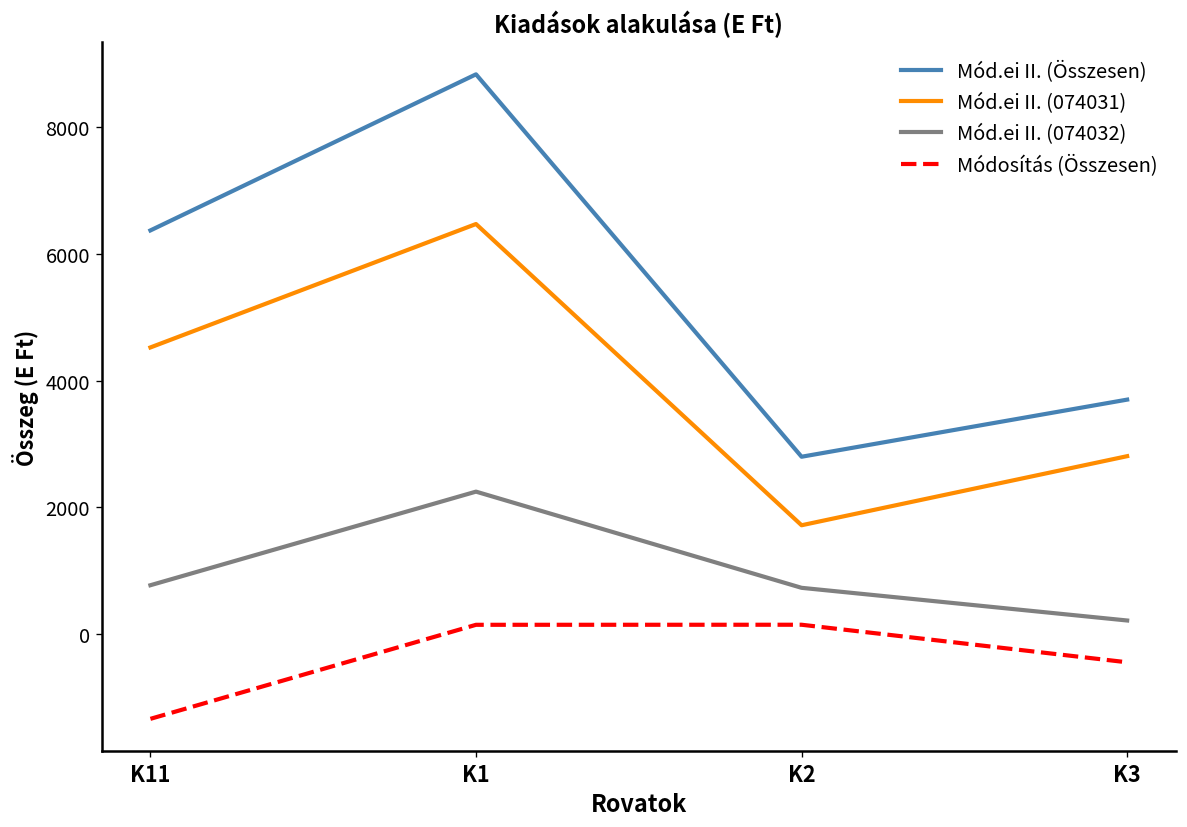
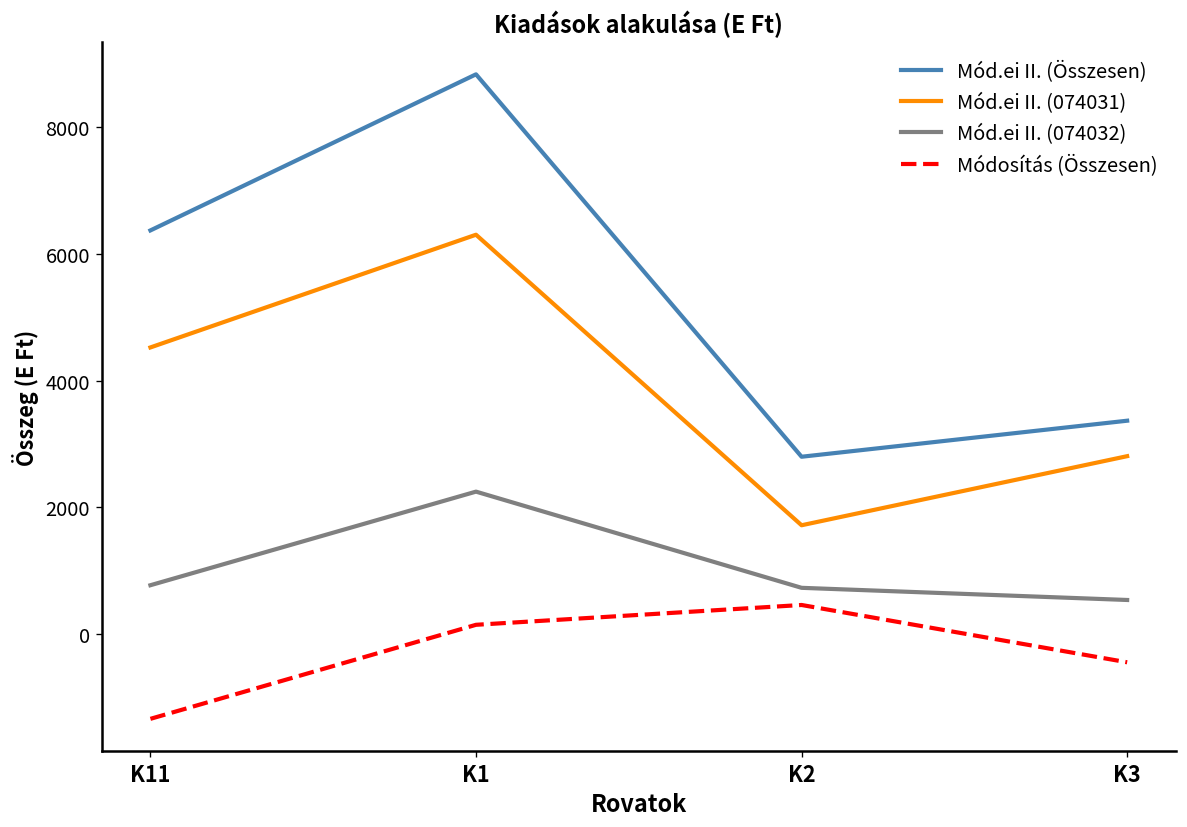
Mód.ei II. (074031), K1: 6500 -> 6300
Módosítás (Összesen), K2: 100 -> 500
Mód.ei II. (Összesen), K3: 3700 -> 3400
Mód.ei II. (074032), K3: 200 -> 500
